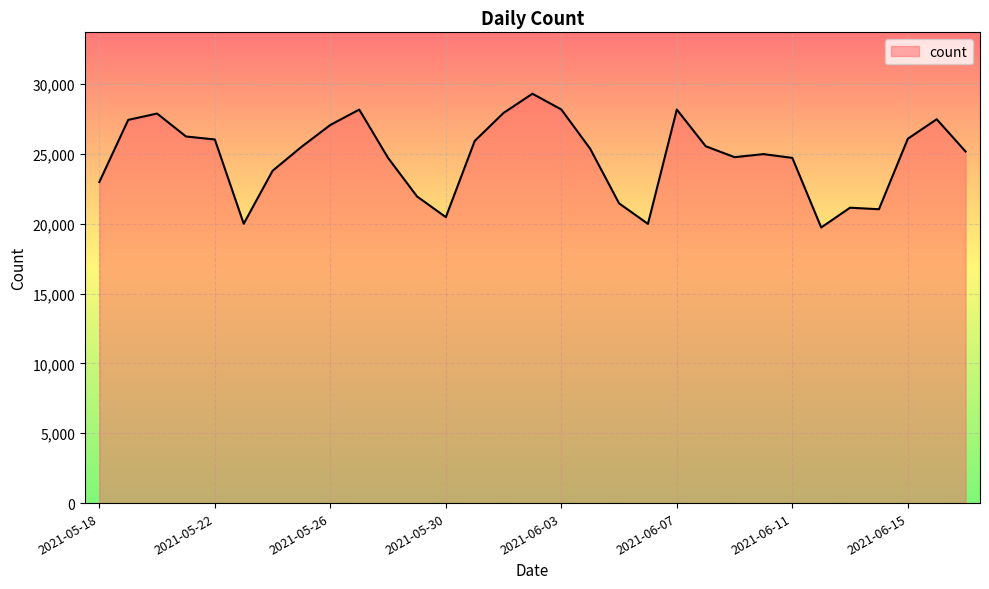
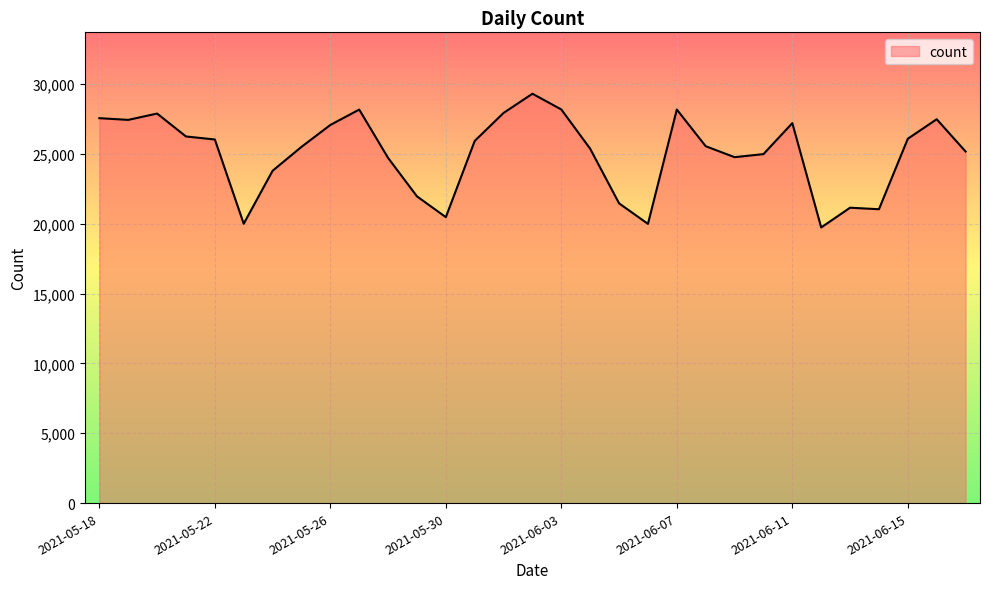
2021-05-18: 23,000 -> 27,600
2021-06-11: 24,700 -> 27,200
